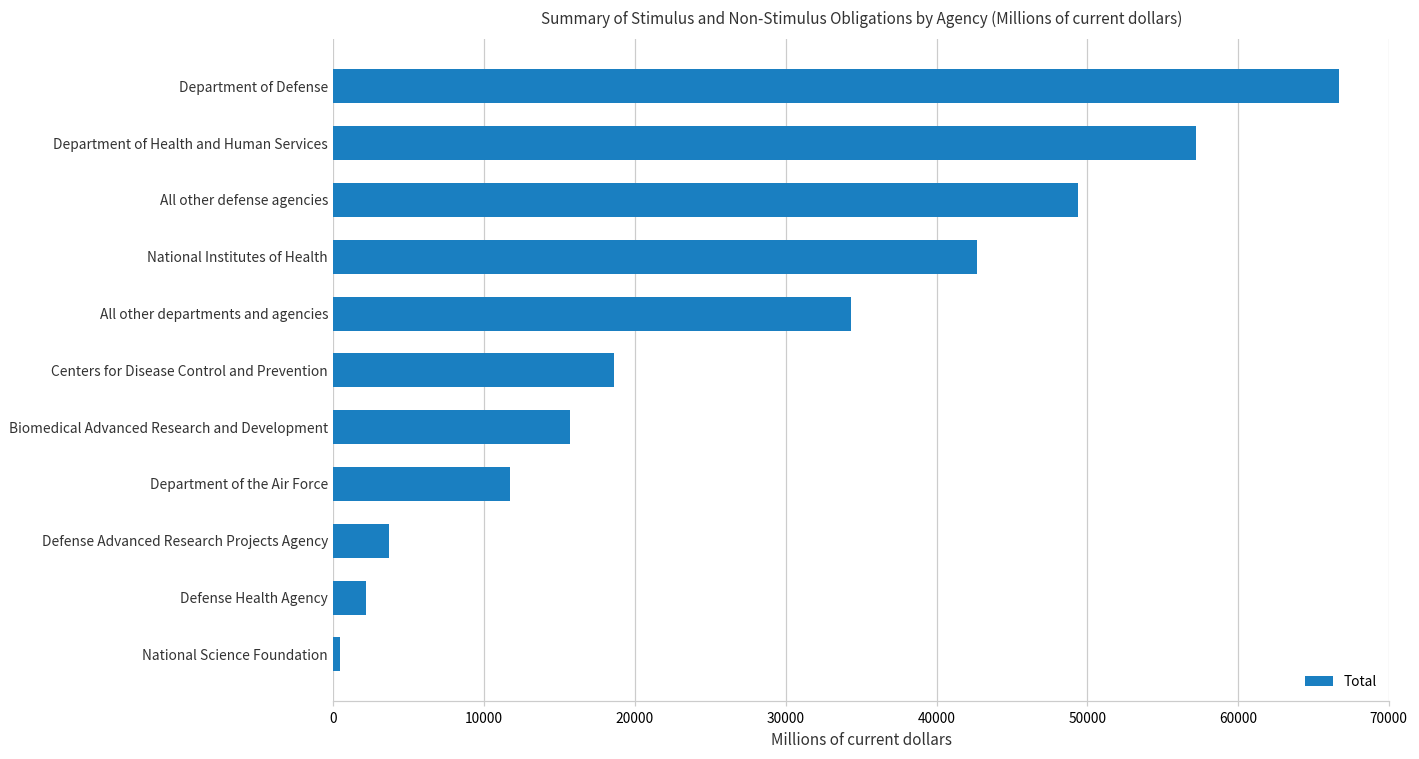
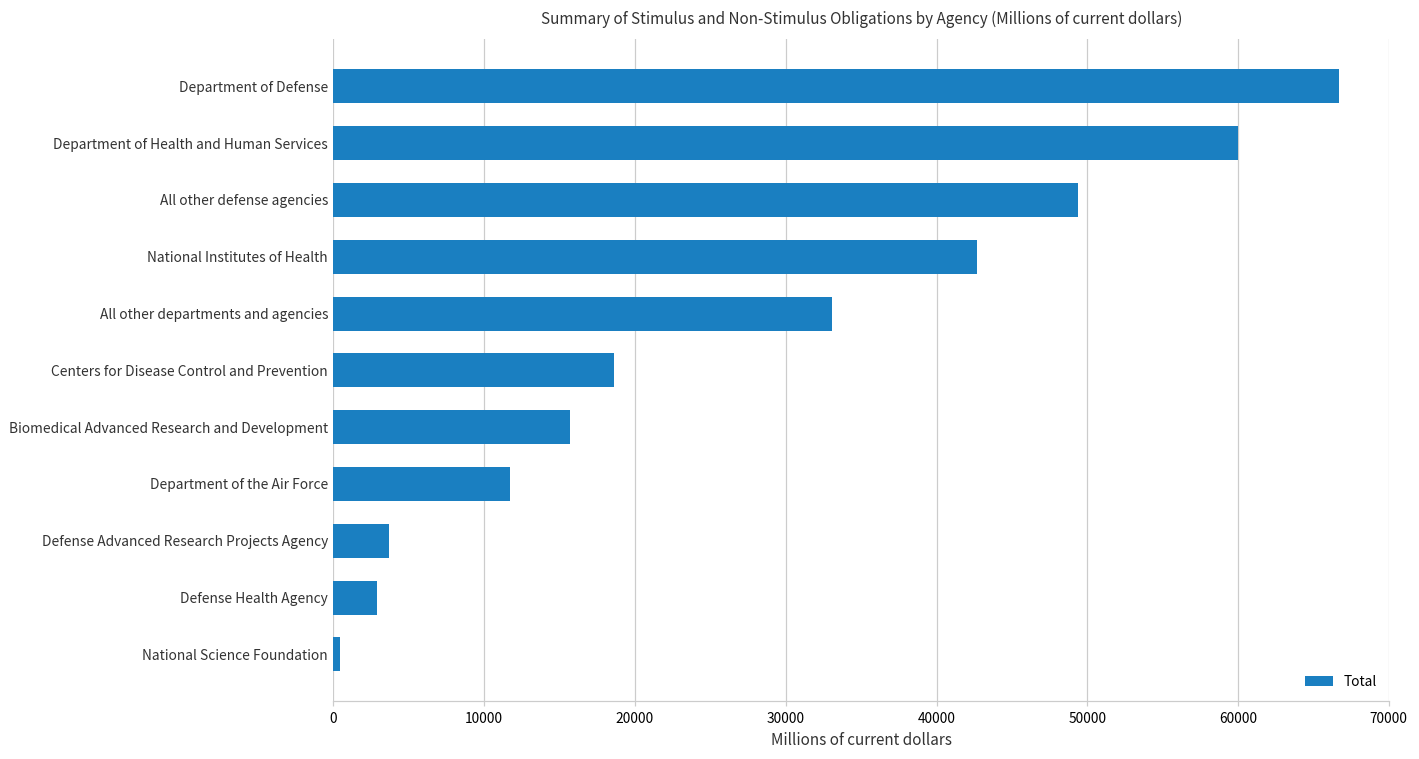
Department of Health and Human Services: 57200 -> 60000
All other departments and agencies: 34400 -> 33100
Defense Health Agency: 2100 -> 2900
